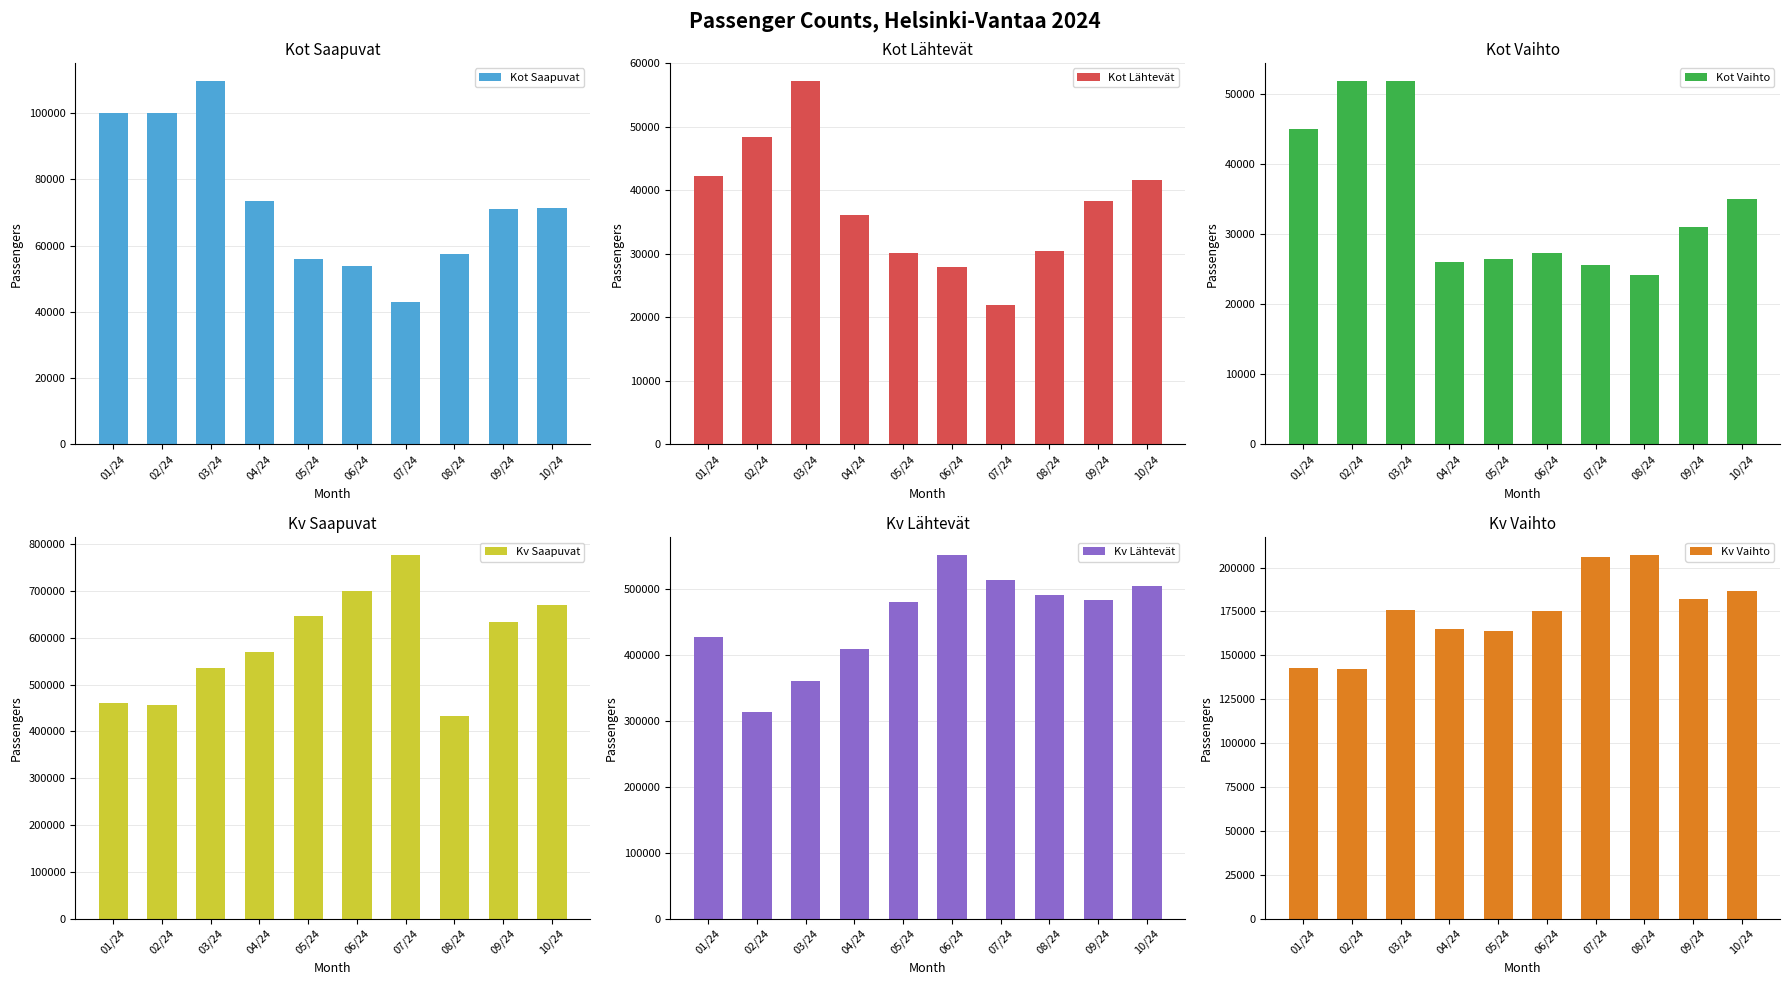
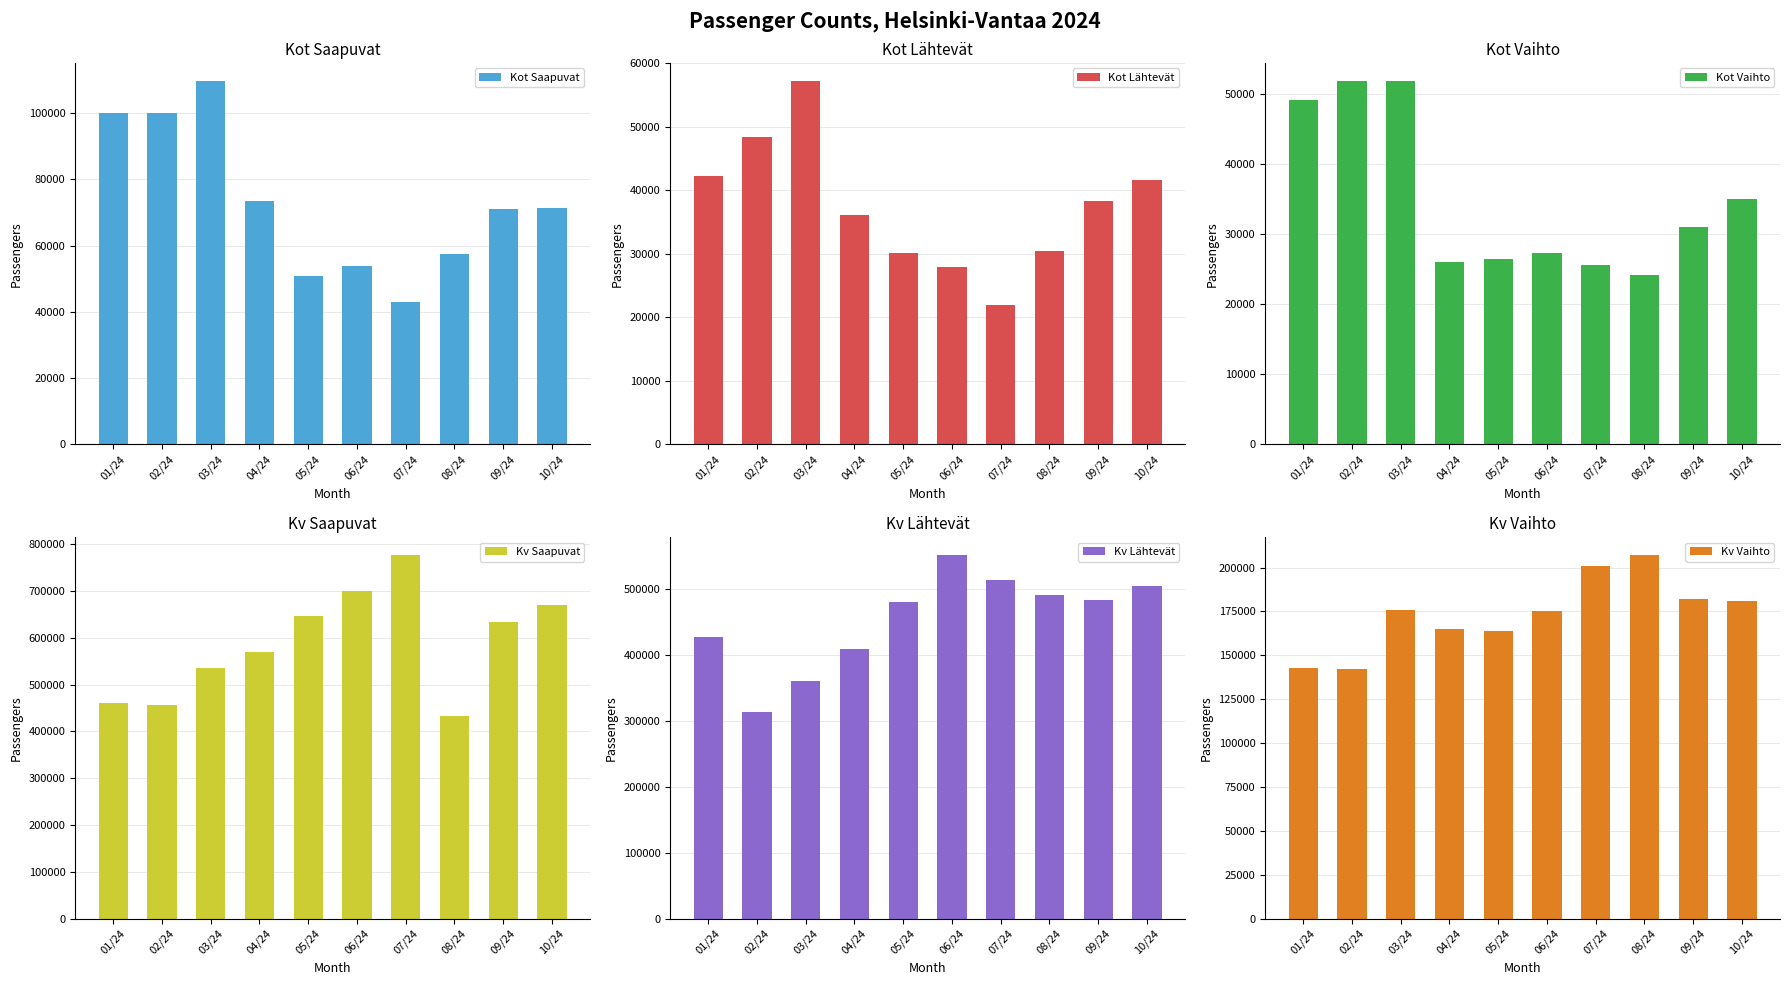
Kot Saapuvat, 05/24: 56000 -> 51000
Kot Vaihto, 01/24: 45000 -> 49000
Kv Vaihto, 07/24: 206000 -> 201000
Kv Vaihto, 10/24: 187000 -> 181000
